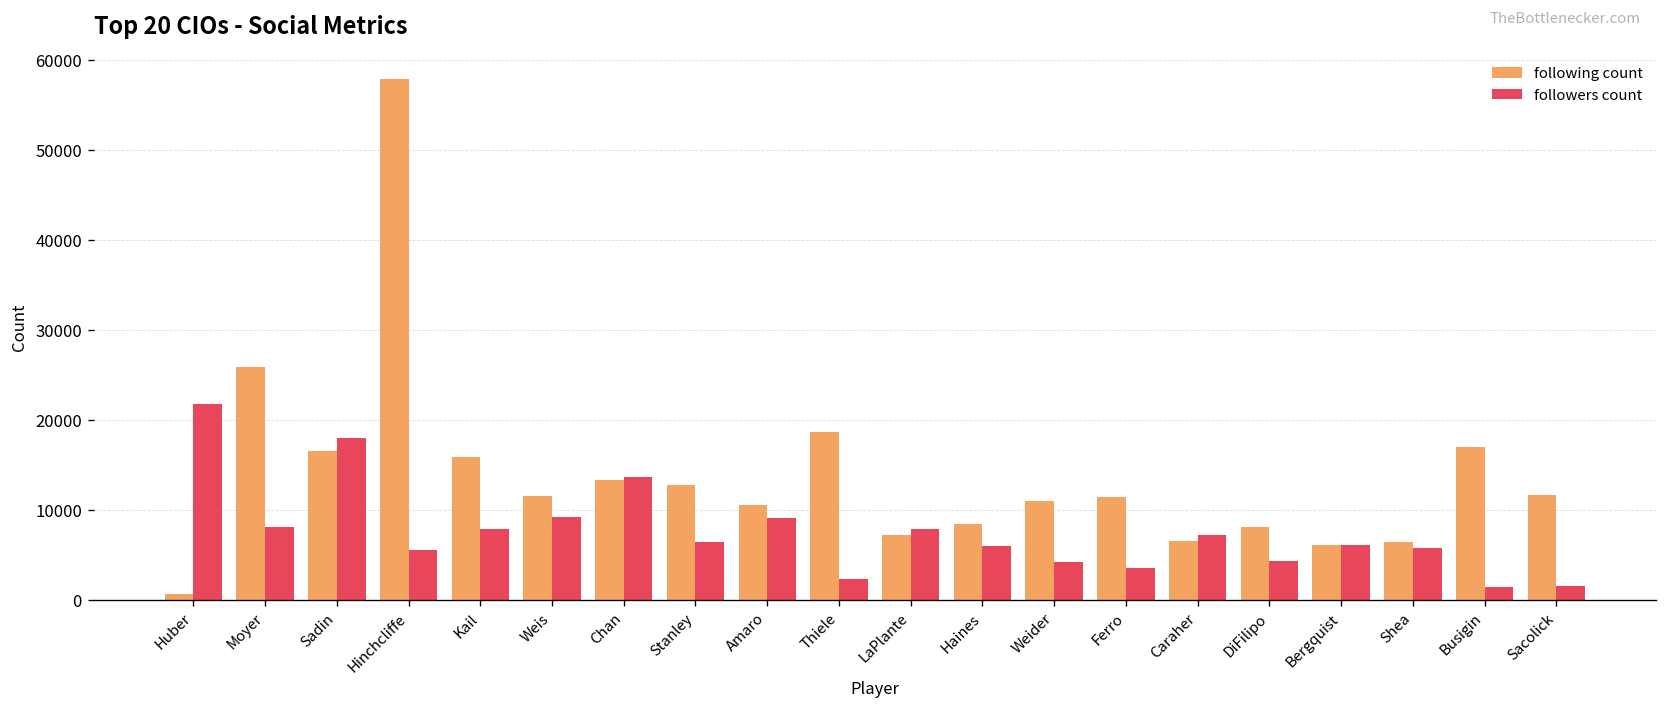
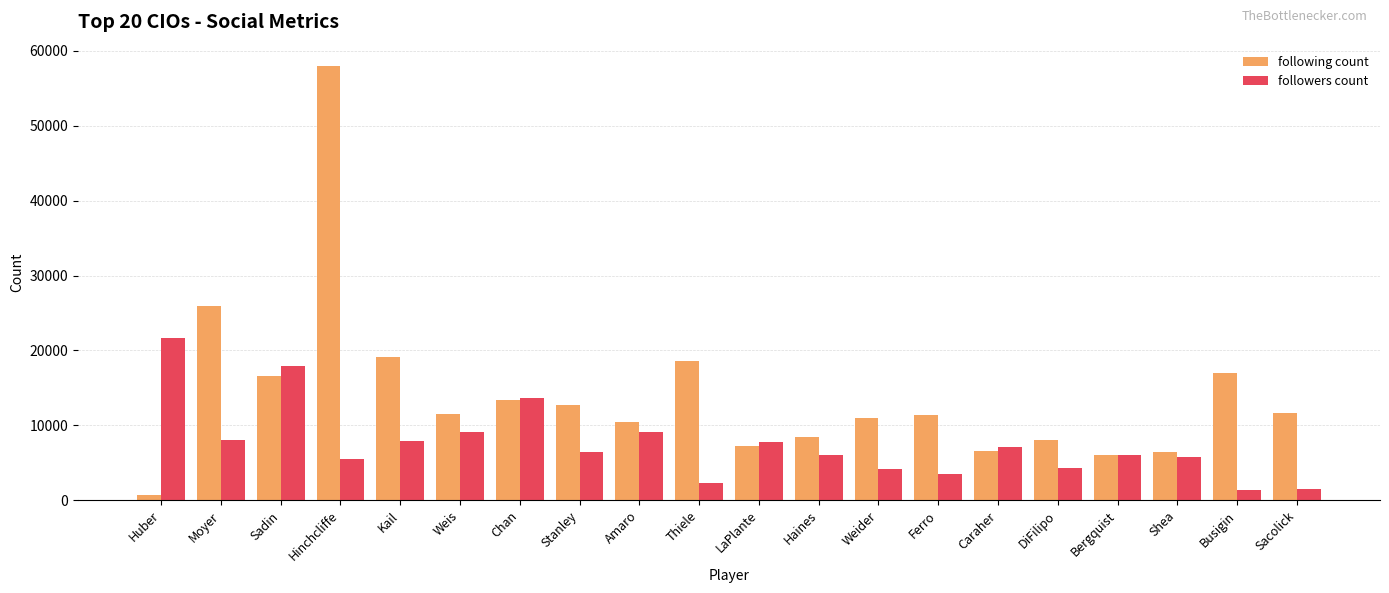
following count, Kail: 16000 -> 19000
